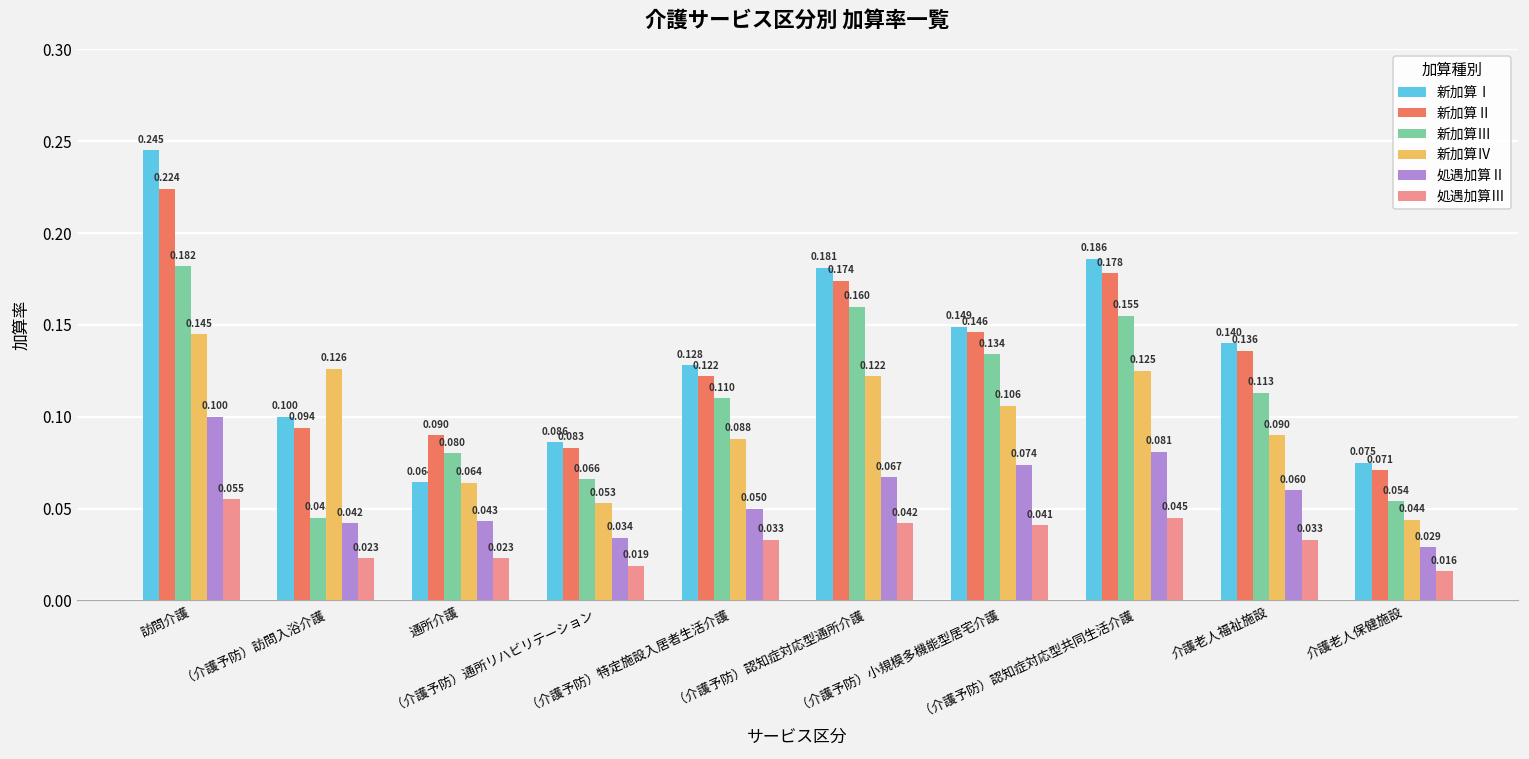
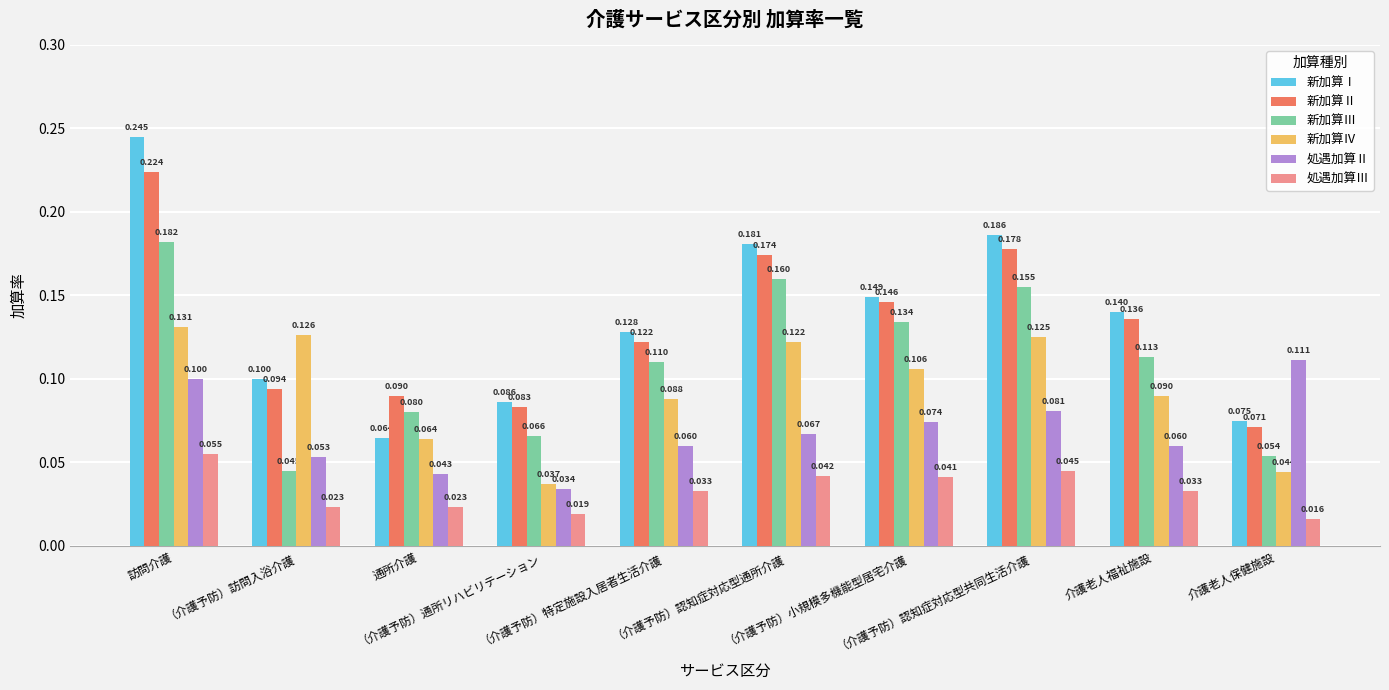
新加算Ⅳ, 訪問介護: 0.145 -> 0.131
処遇加算Ⅱ, （介護予防）訪問入浴介護: 0.042 -> 0.053
新加算Ⅳ, （介護予防）通所リハビリテーション: 0.053 -> 0.037
処遇加算Ⅱ, （介護予防）特定施設入居者生活介護: 0.050 -> 0.060
処遇加算Ⅱ, 介護老人保健施設: 0.029 -> 0.111
